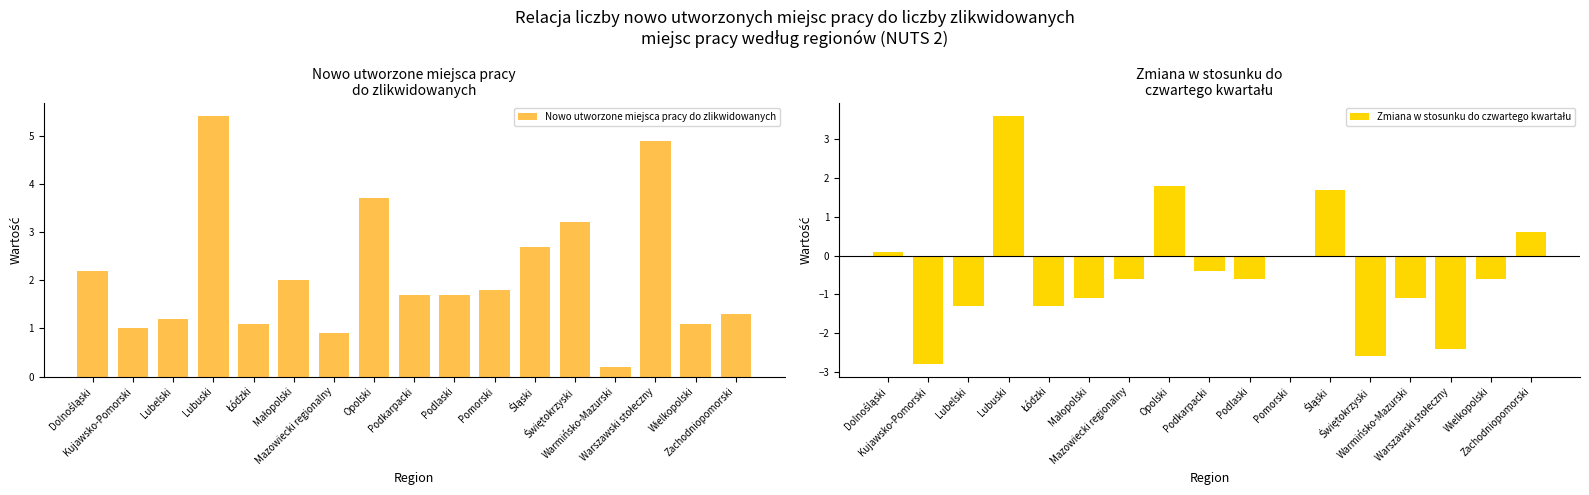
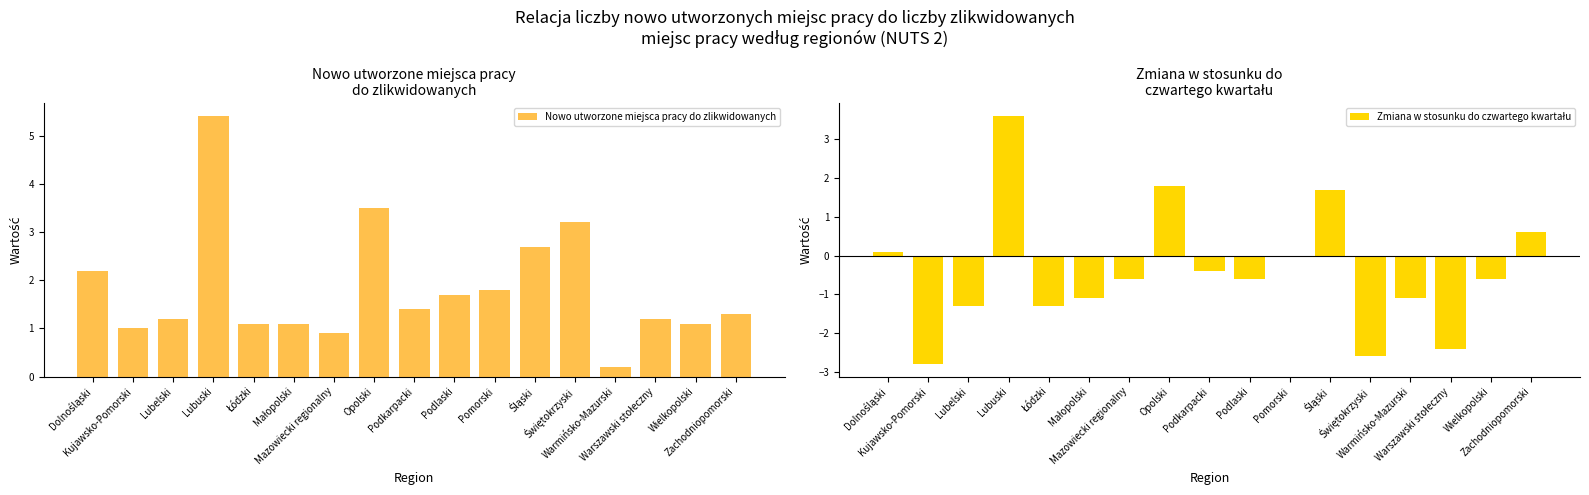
Nowo utworzone miejsca pracy do zlikwidowanych, Małopolski: 2.0 -> 1.1
Nowo utworzone miejsca pracy do zlikwidowanych, Opolski: 3.7 -> 3.5
Nowo utworzone miejsca pracy do zlikwidowanych, Podkarpacki: 1.7 -> 1.4
Nowo utworzone miejsca pracy do zlikwidowanych, Warszawski stołeczny: 4.9 -> 1.2
